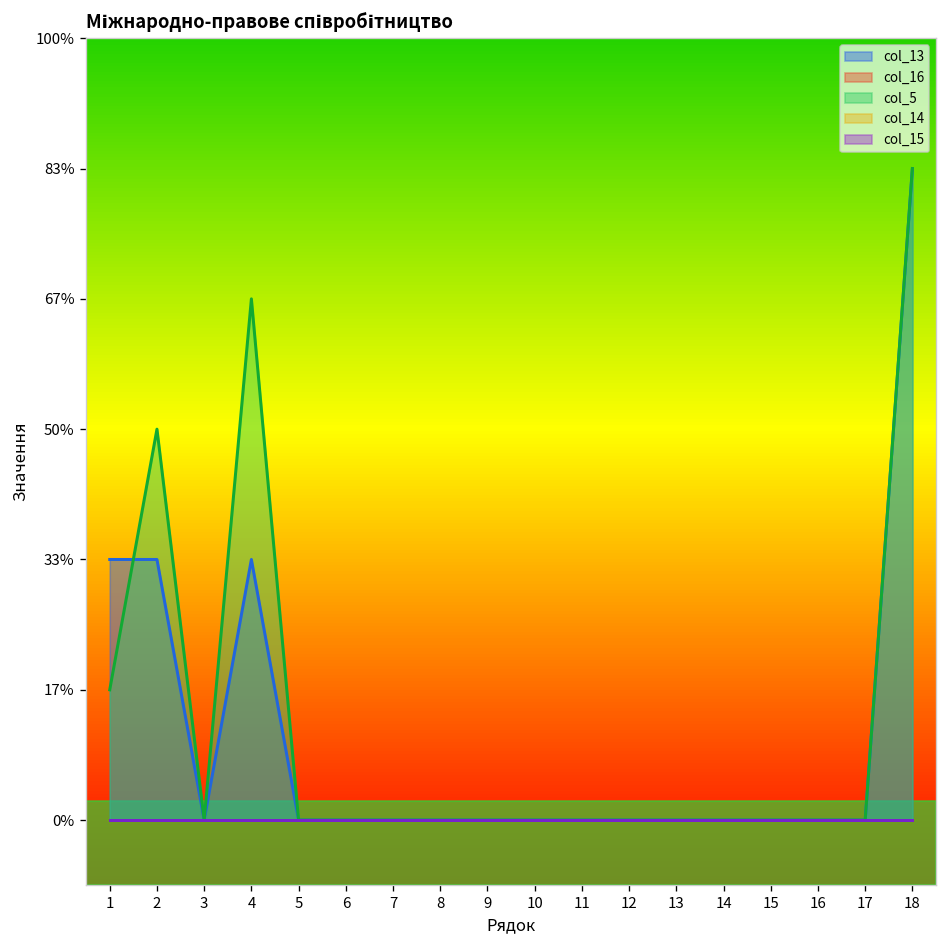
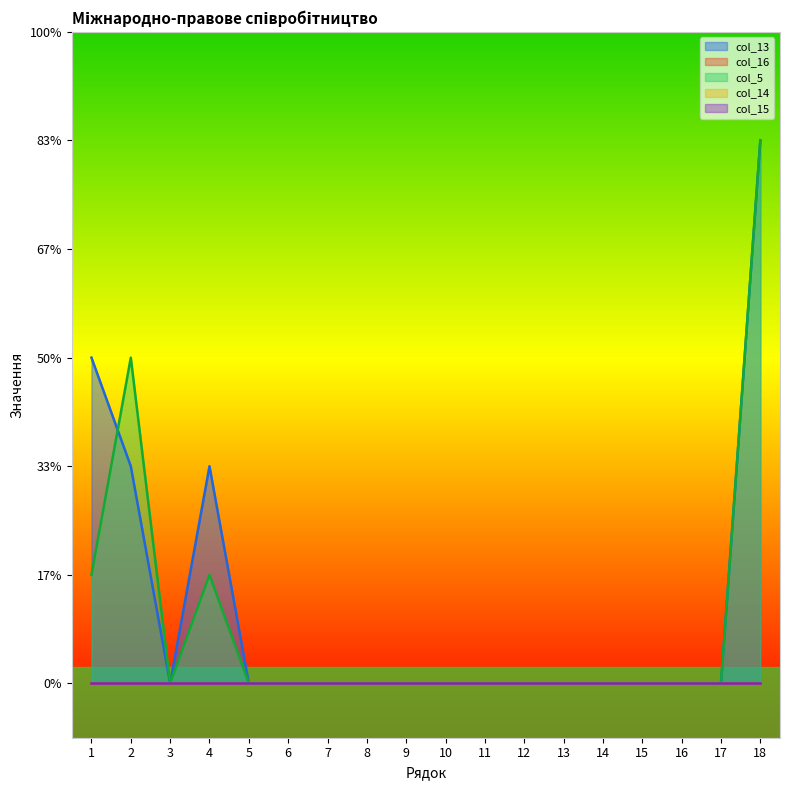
col_13, 1: 33% -> 50%
col_5, 4: 67% -> 17%
